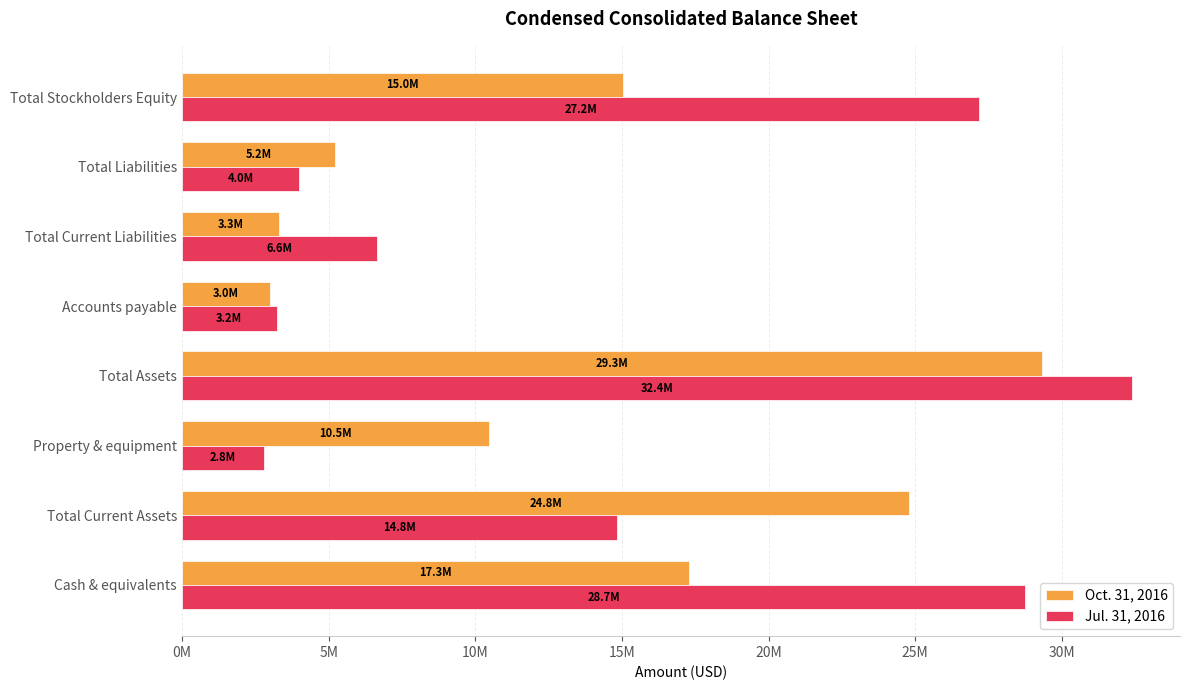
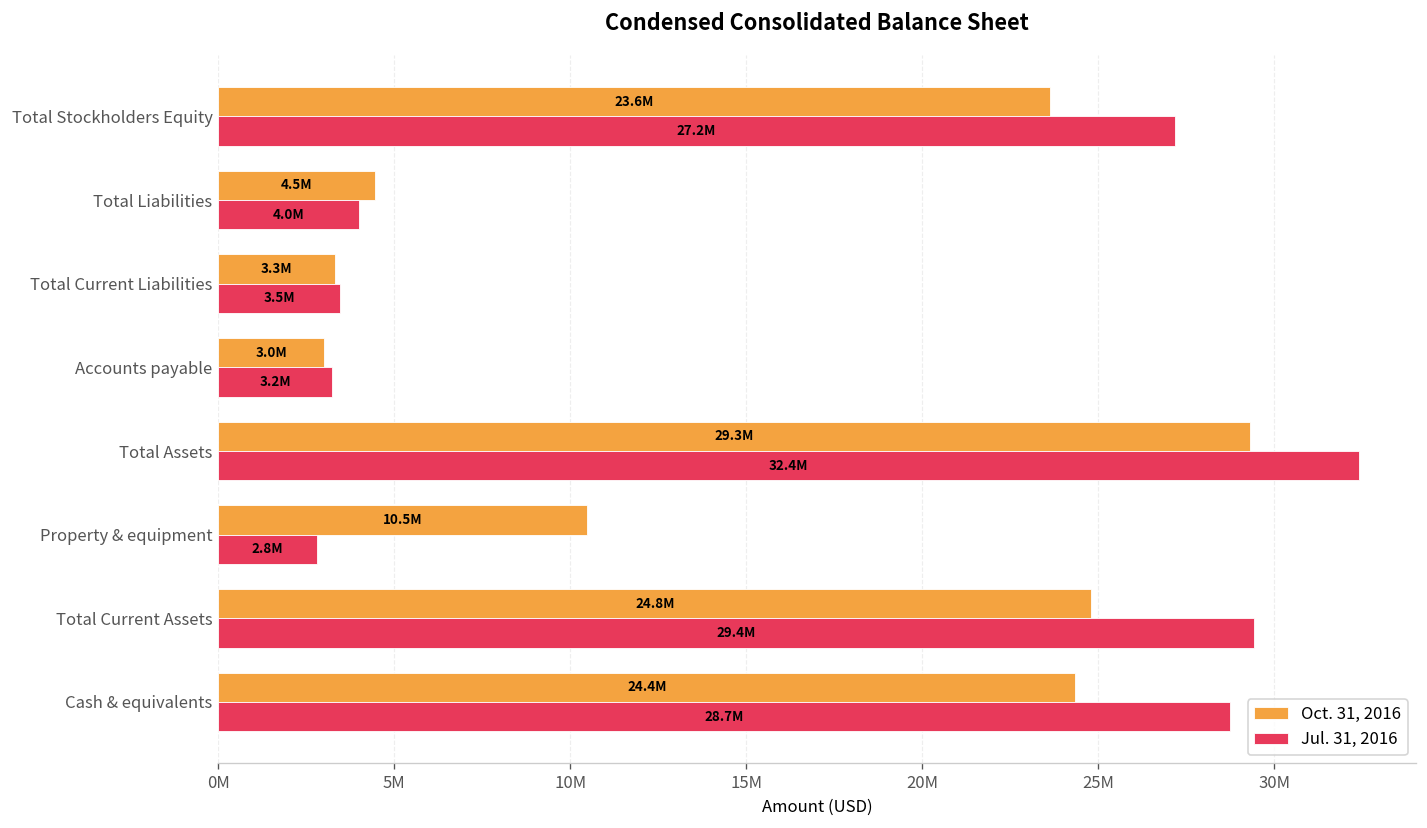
Oct. 31, 2016, Total Stockholders Equity: 15.0M -> 23.6M
Oct. 31, 2016, Total Liabilities: 5.2M -> 4.5M
Jul. 31, 2016, Total Current Liabilities: 6.6M -> 3.5M
Jul. 31, 2016, Total Current Assets: 14.8M -> 29.4M
Oct. 31, 2016, Cash & equivalents: 17.3M -> 24.4M
